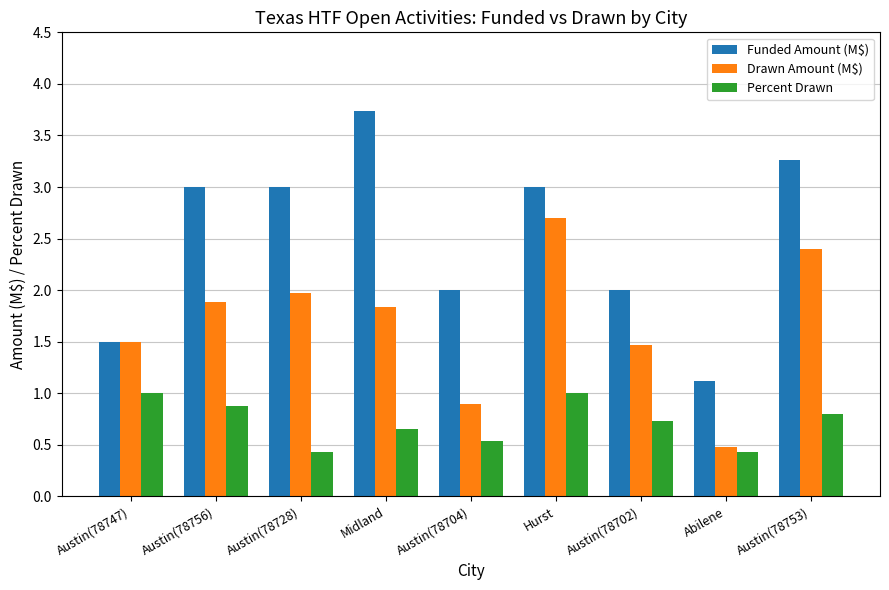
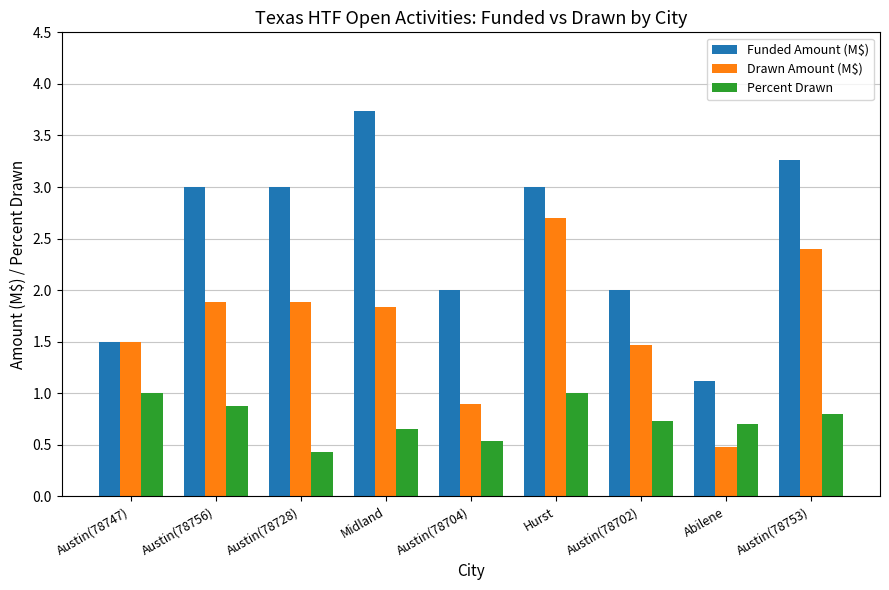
Drawn Amount (M$), Austin(78728): 1.97 -> 1.89
Percent Drawn, Abilene: 0.43 -> 0.70
